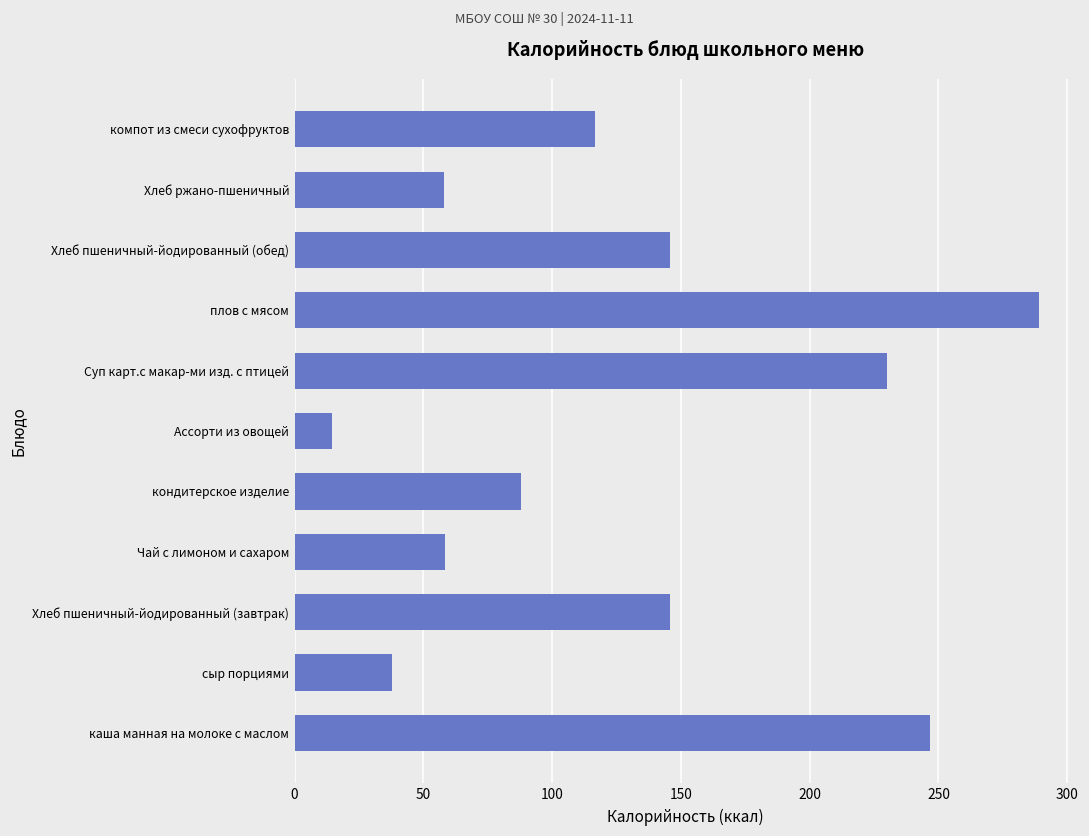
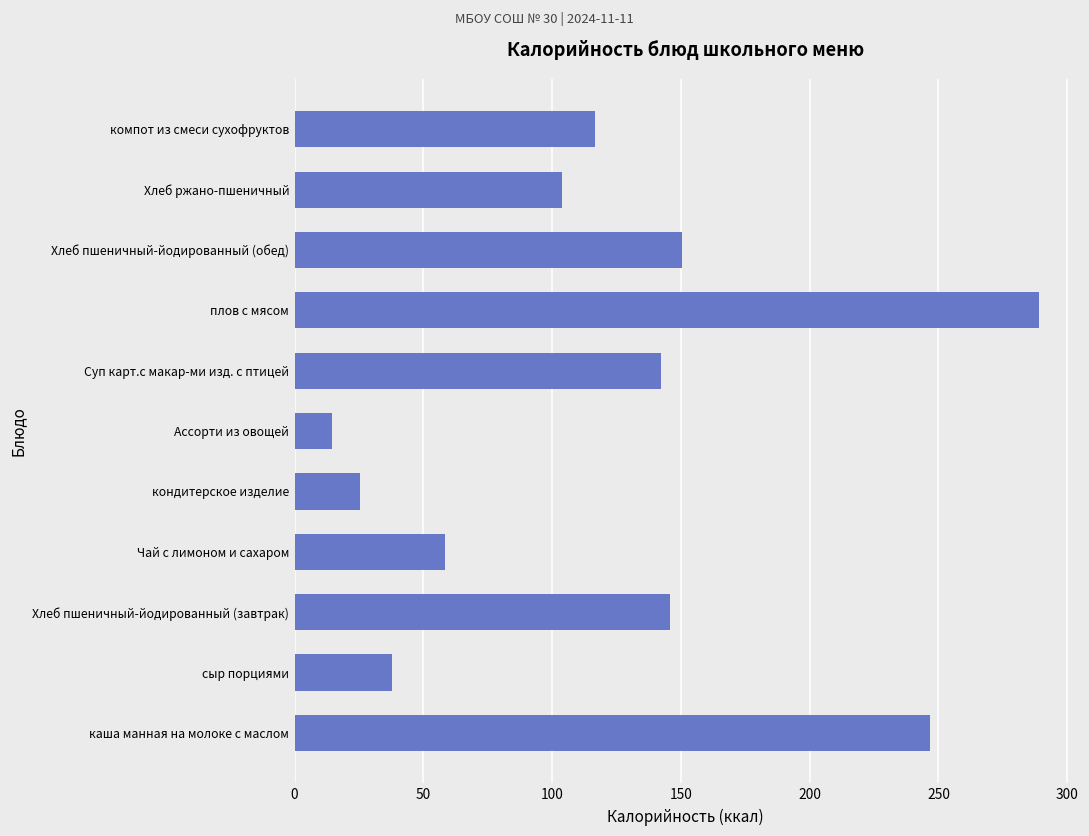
Хлеб ржано-пшеничный: 58 -> 104
Хлеб пшеничный-йодированный (обед): 146 -> 150
Суп карт.с макар-ми изд. с птицей: 230 -> 142
кондитерское изделие: 88 -> 25
